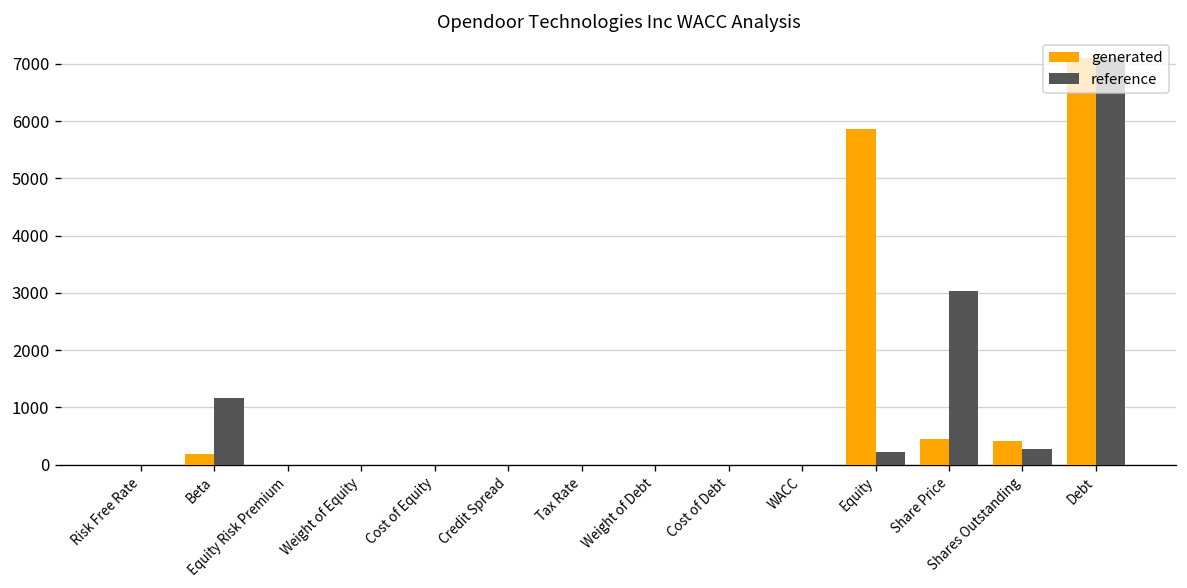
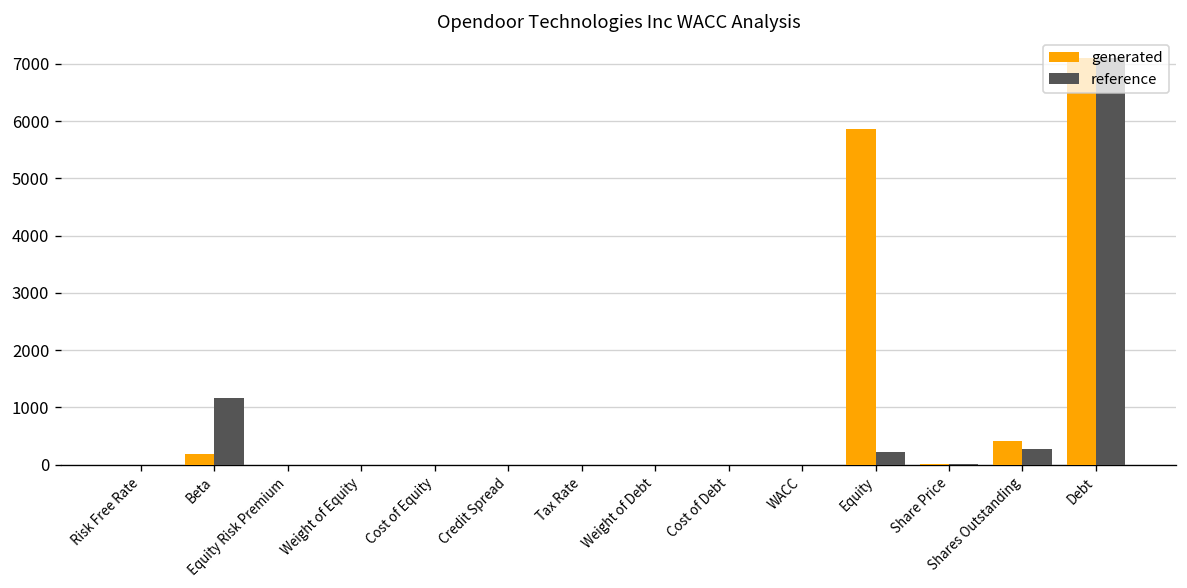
generated, Share Price: 400 -> 0
reference, Share Price: 3000 -> 0
